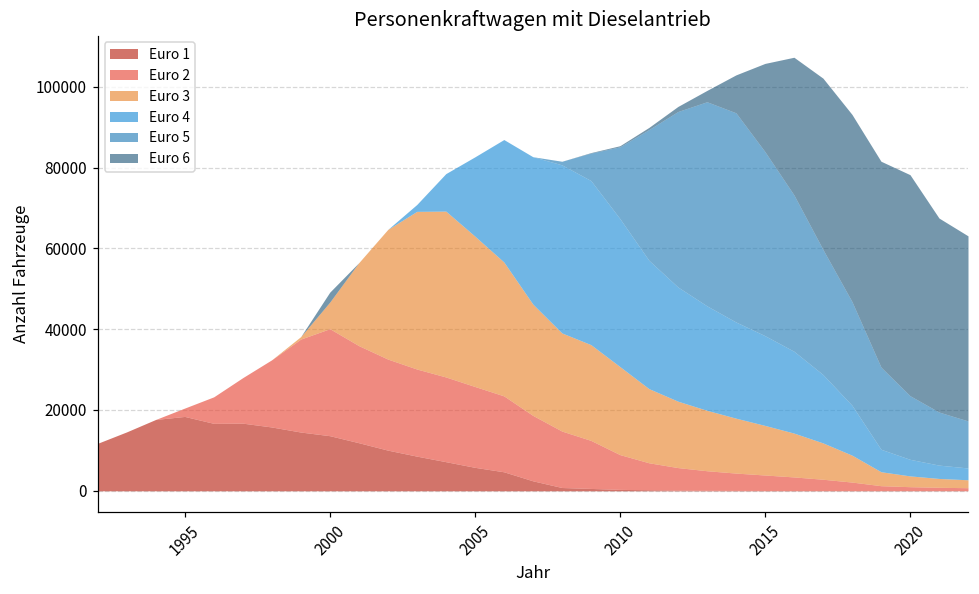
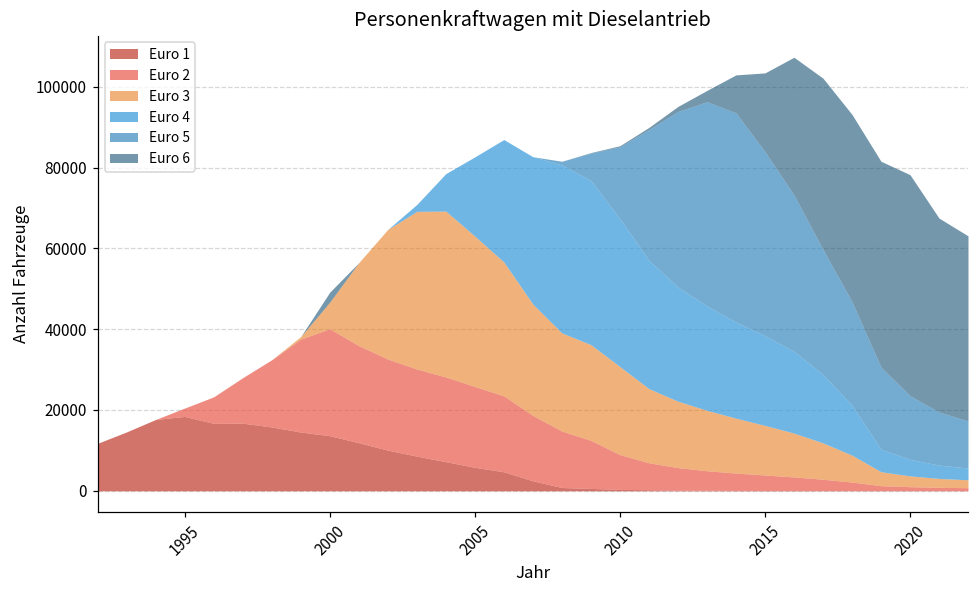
Euro 6, 2015: 22000 -> 19000
